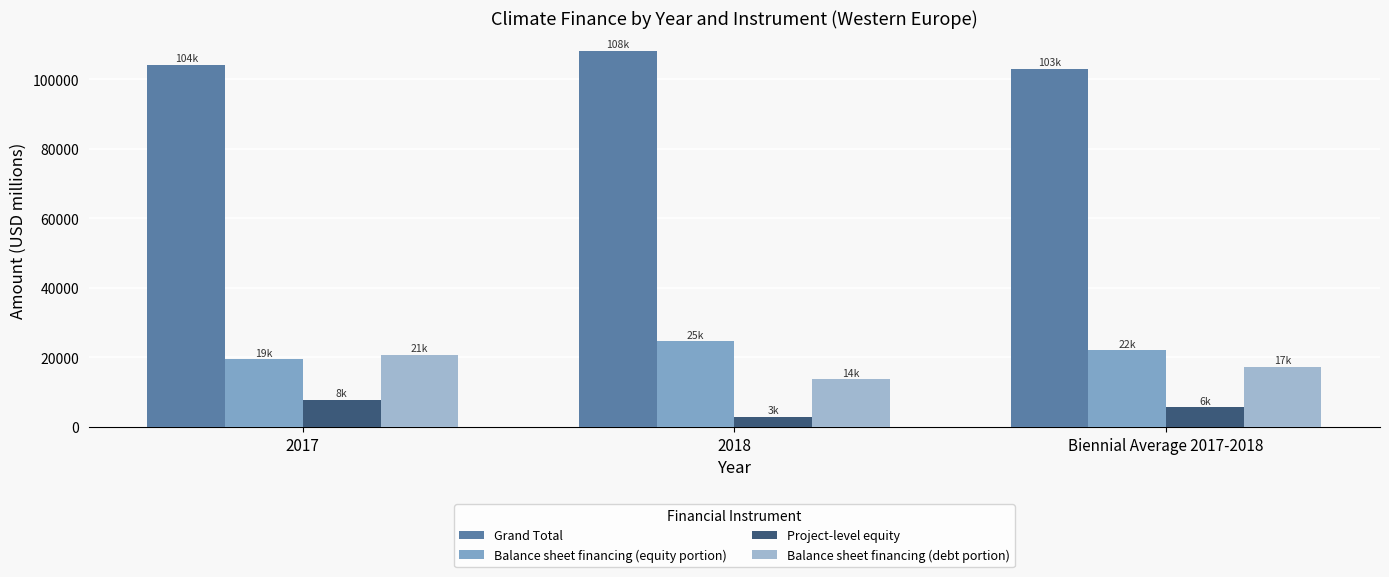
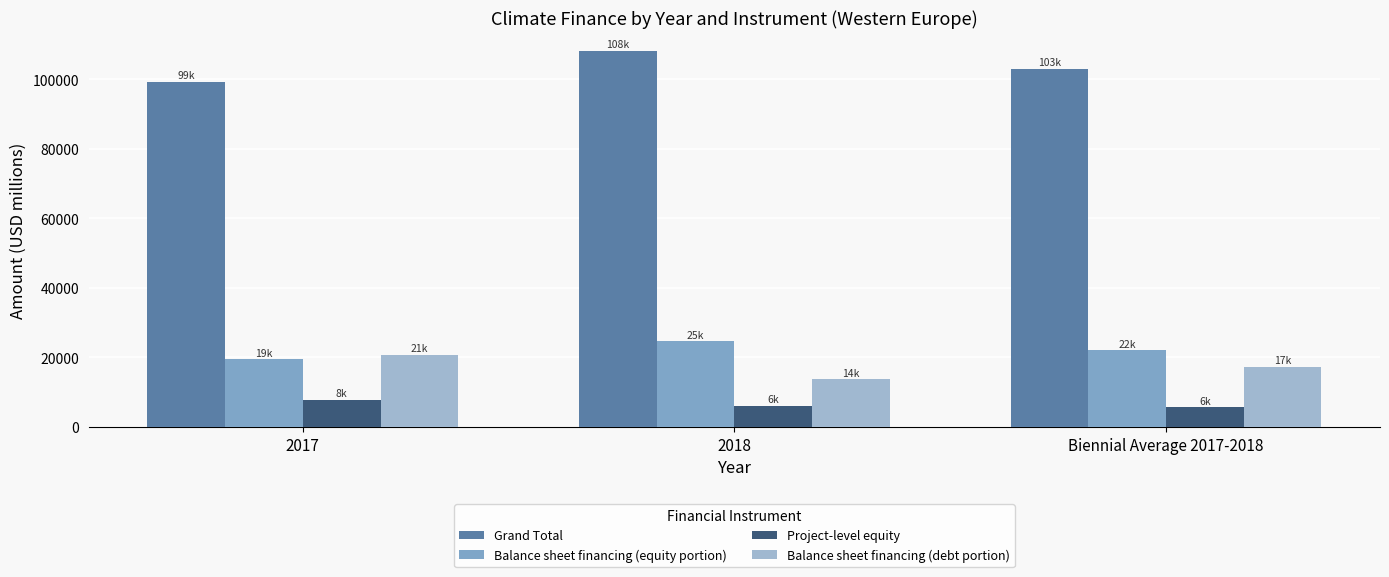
Grand Total, 2017: 104k -> 99k
Project-level equity, 2018: 3k -> 6k
